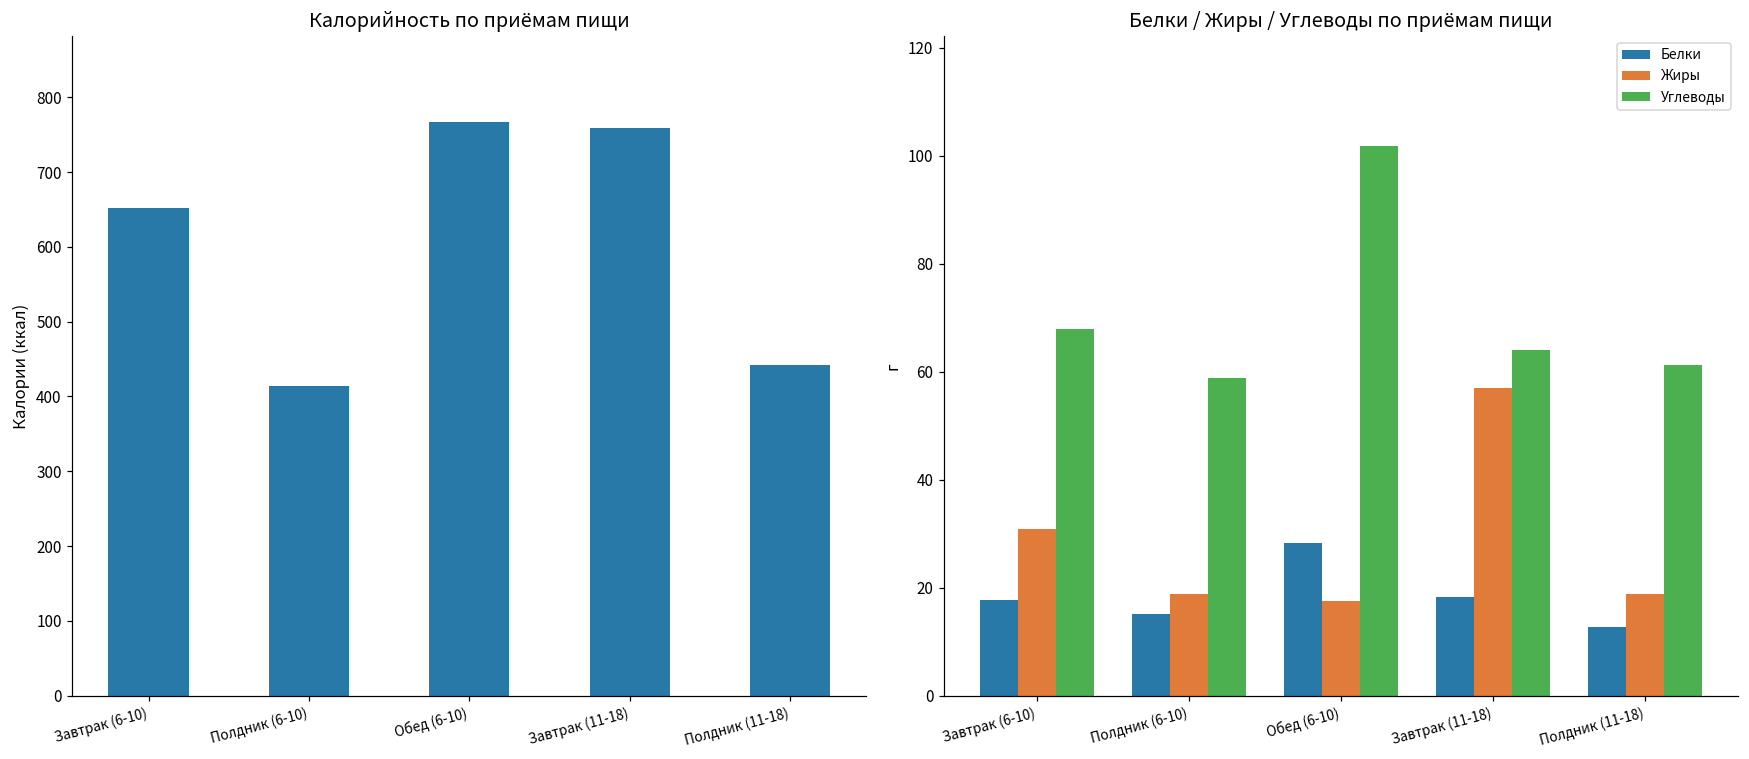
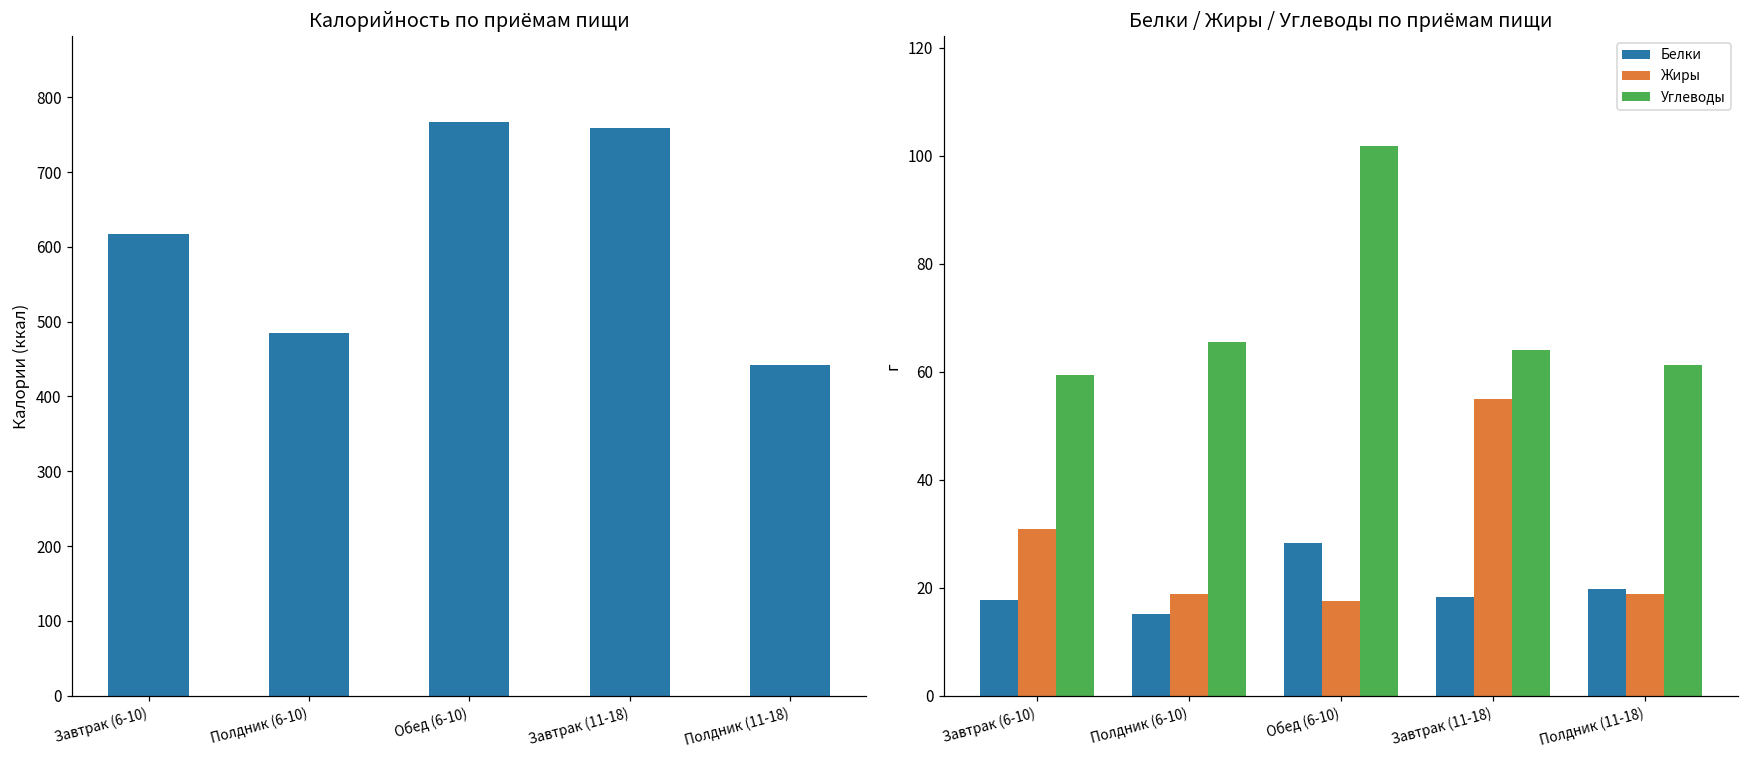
Калорийность по приёмам пищи, Завтрак (6-10): 650 -> 620
Калорийность по приёмам пищи, Полдник (6-10): 410 -> 480
Белки / Жиры / Углеводы по приёмам пищи, Углеводы, Завтрак (6-10): 68 -> 59
Белки / Жиры / Углеводы по приёмам пищи, Углеводы, Полдник (6-10): 59 -> 65
Белки / Жиры / Углеводы по приёмам пищи, Жиры, Завтрак (11-18): 57 -> 55
Белки / Жиры / Углеводы по приёмам пищи, Белки, Полдник (11-18): 13 -> 20
